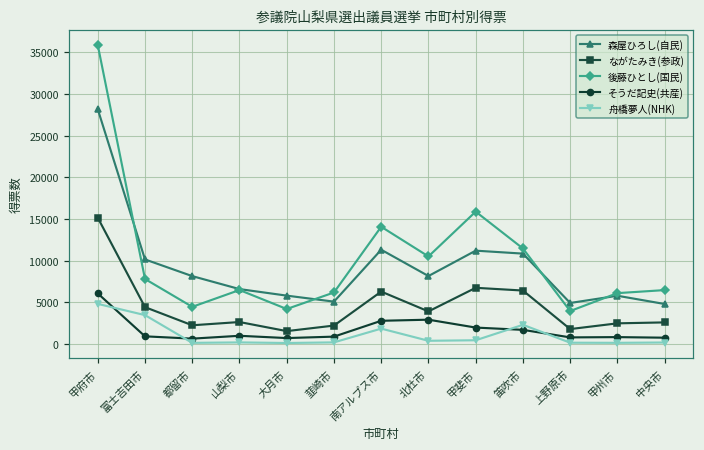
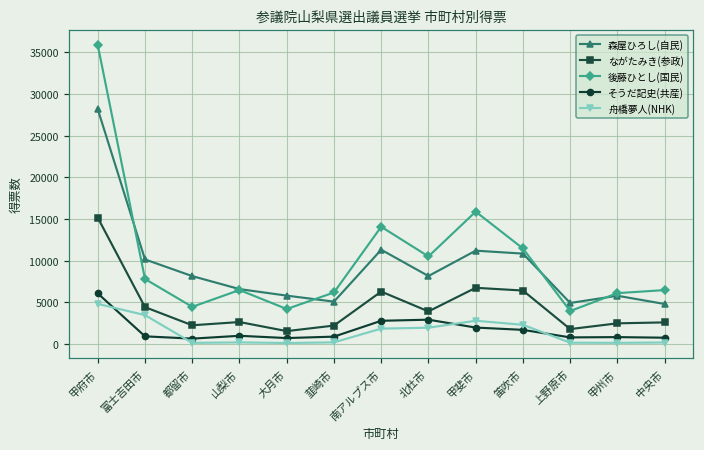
舟橋夢人(NHK), 北杜市: 0 -> 2000
舟橋夢人(NHK), 甲斐市: 0 -> 3000
